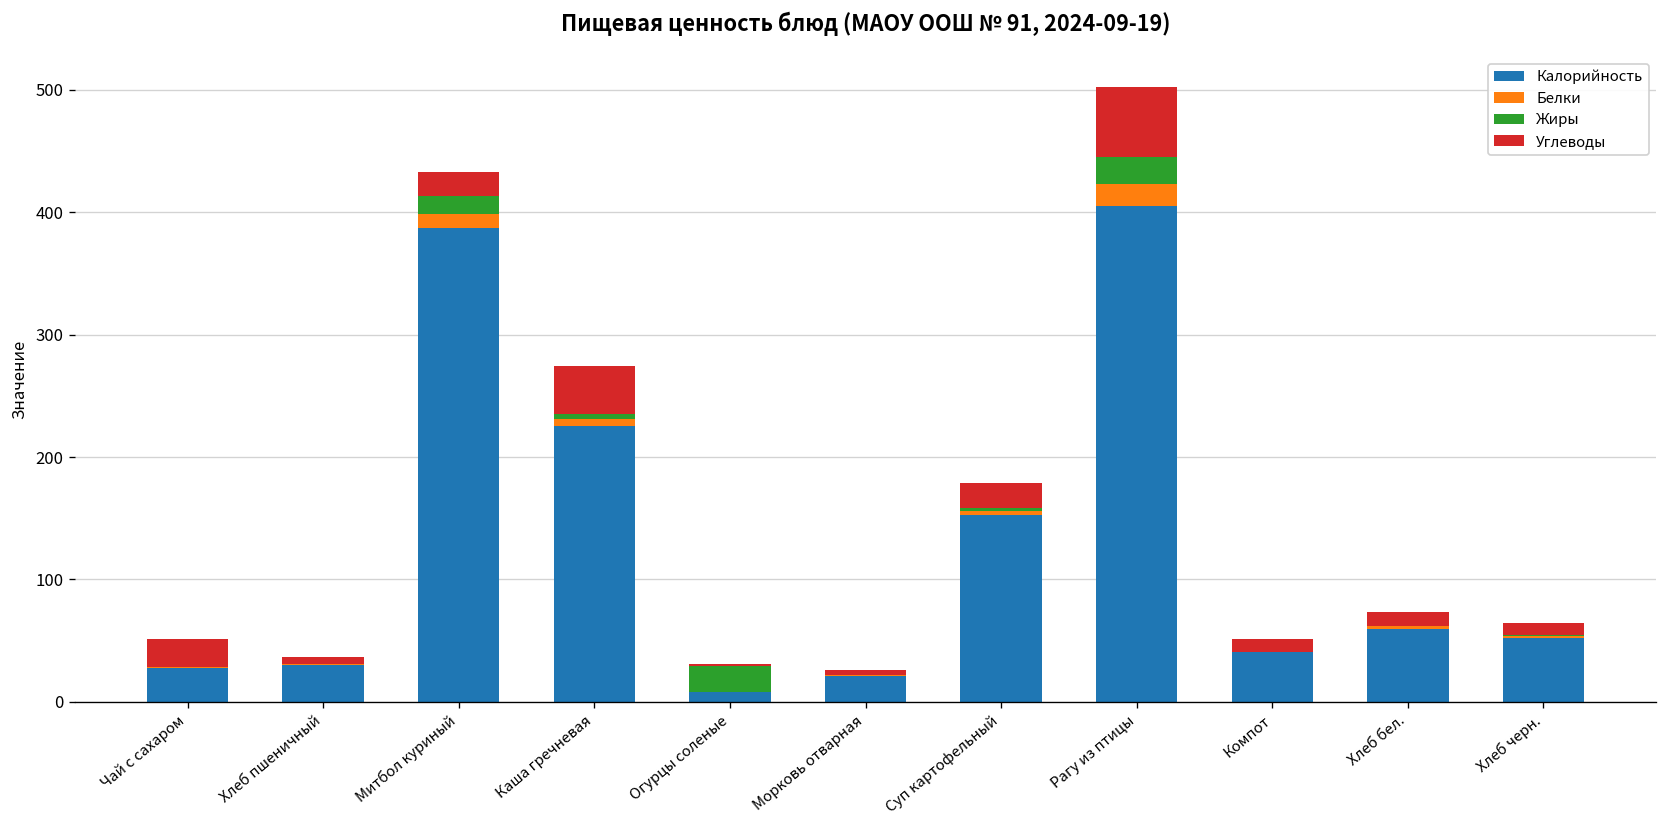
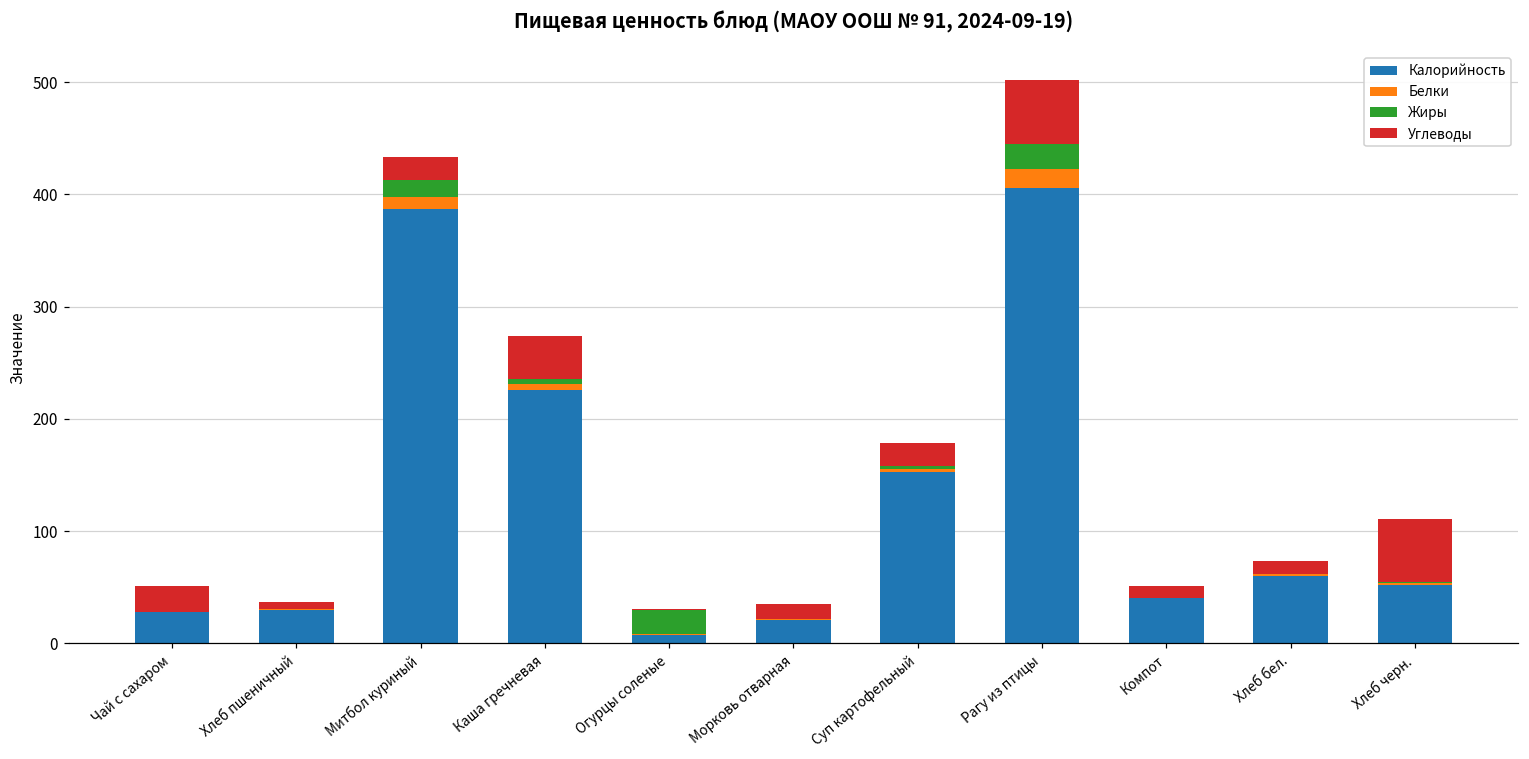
Углеводы, Морковь отварная: 4 -> 13
Углеводы, Хлеб черн.: 10 -> 57
